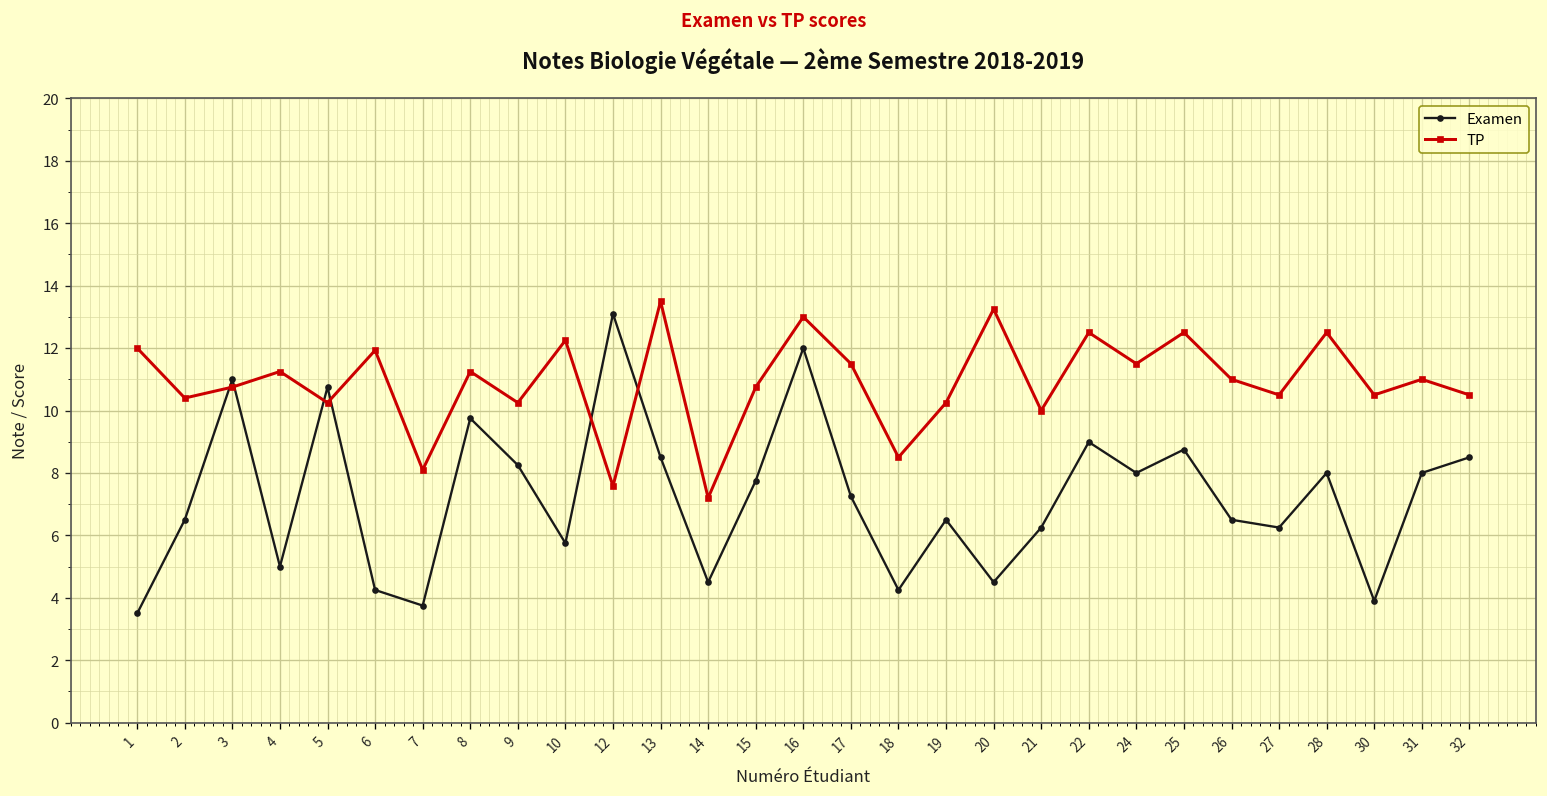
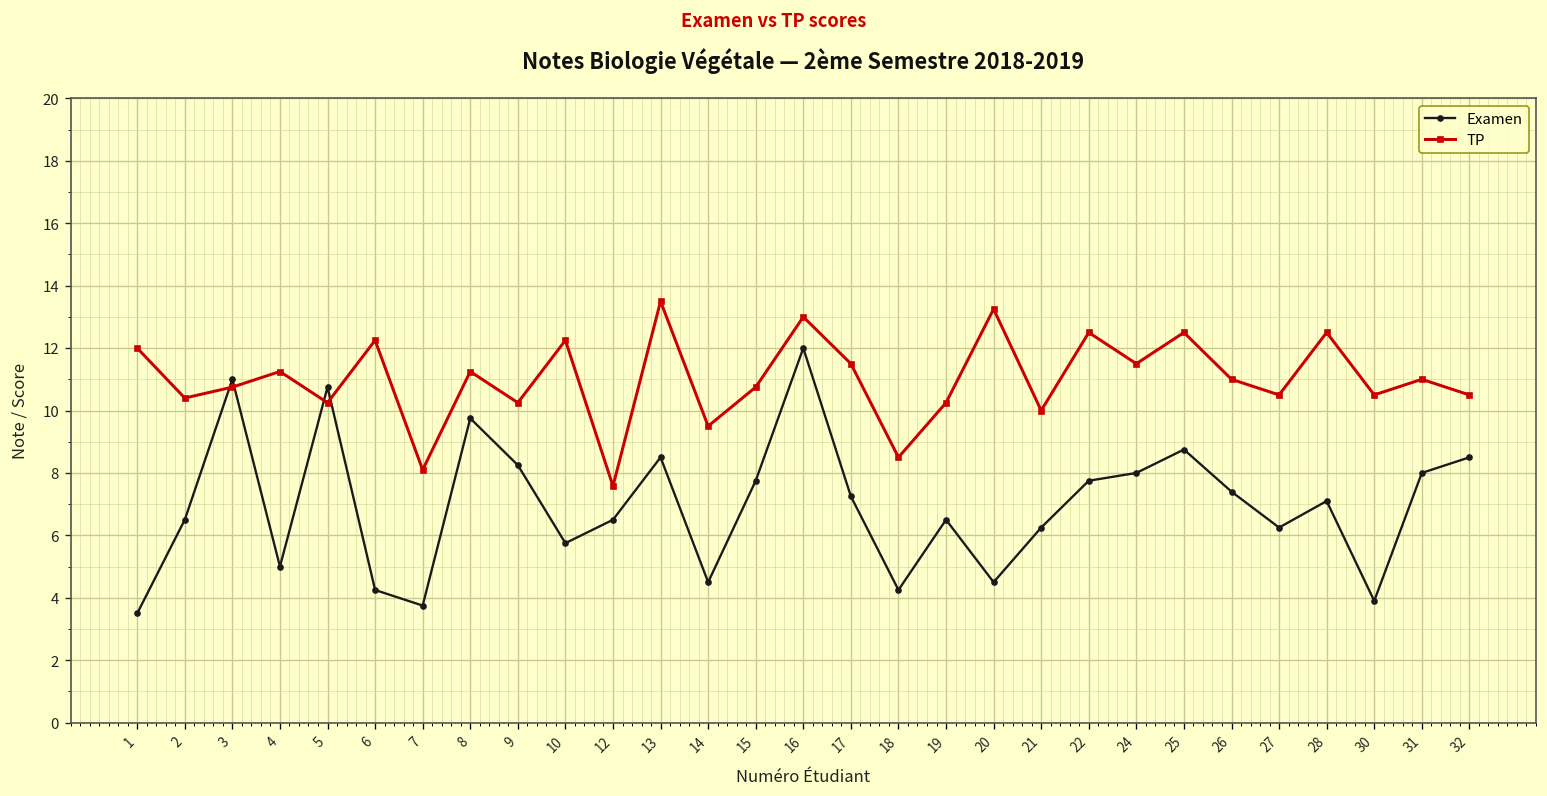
TP, 6: 11.9 -> 12.3
Examen, 12: 13.1 -> 6.5
TP, 14: 7.2 -> 9.5
Examen, 22: 9.0 -> 7.8
Examen, 26: 6.5 -> 7.4
Examen, 28: 8.0 -> 7.1
